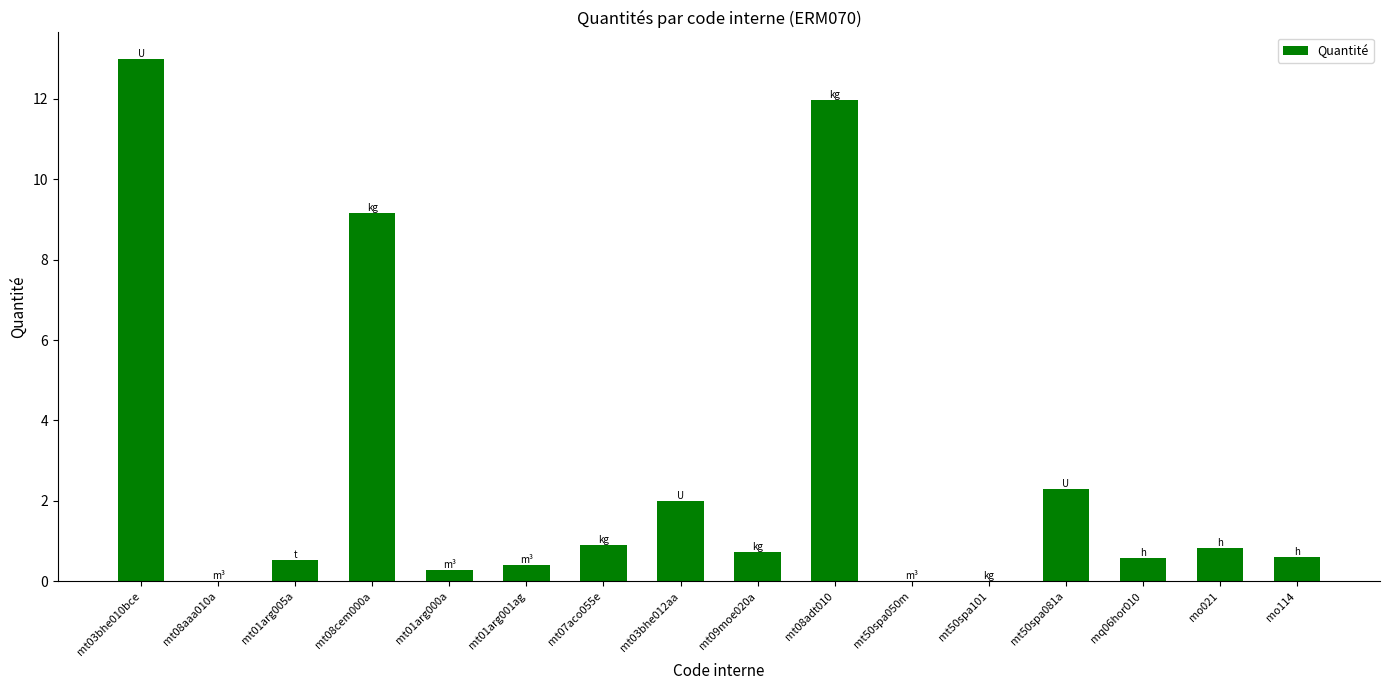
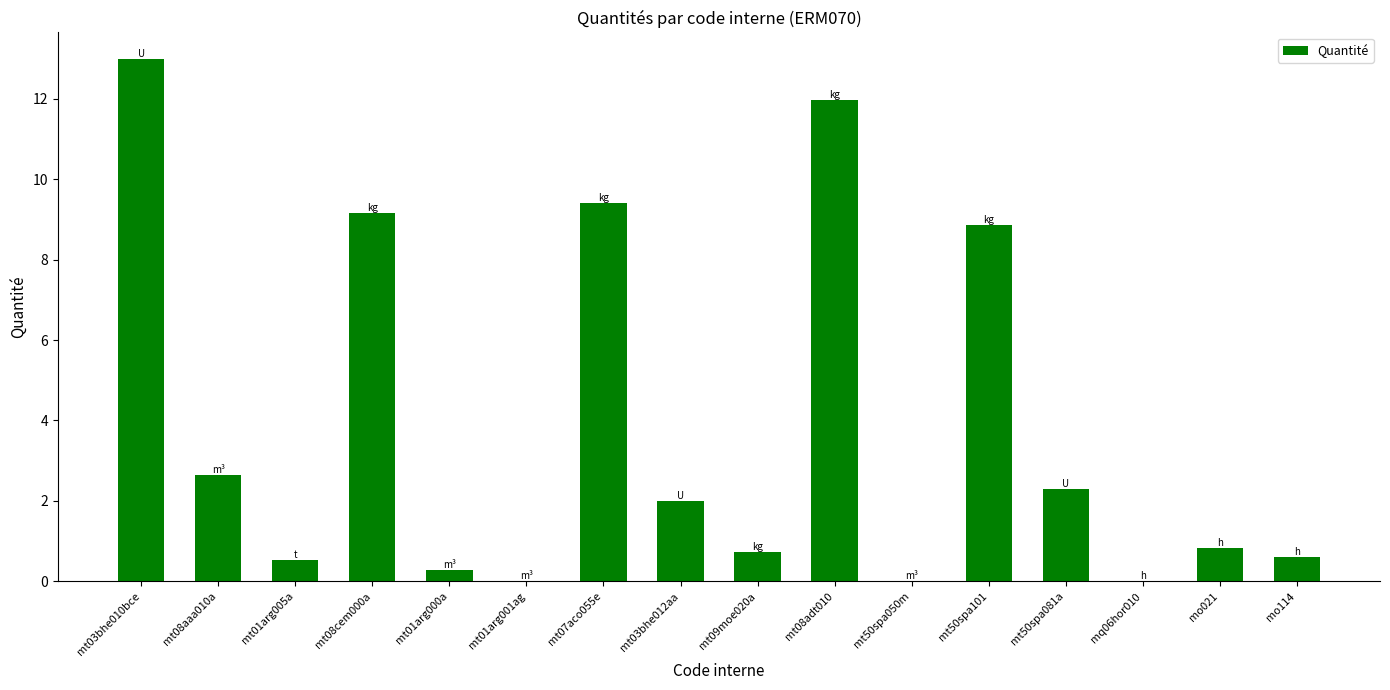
mt08aaa010a: 0.0 -> 2.7
mt01arg001ag: 0.4 -> 0.0
mt07aco055e: 0.9 -> 9.4
mt50spa101: 0.0 -> 8.9
mq06hor010: 0.6 -> 0.0
